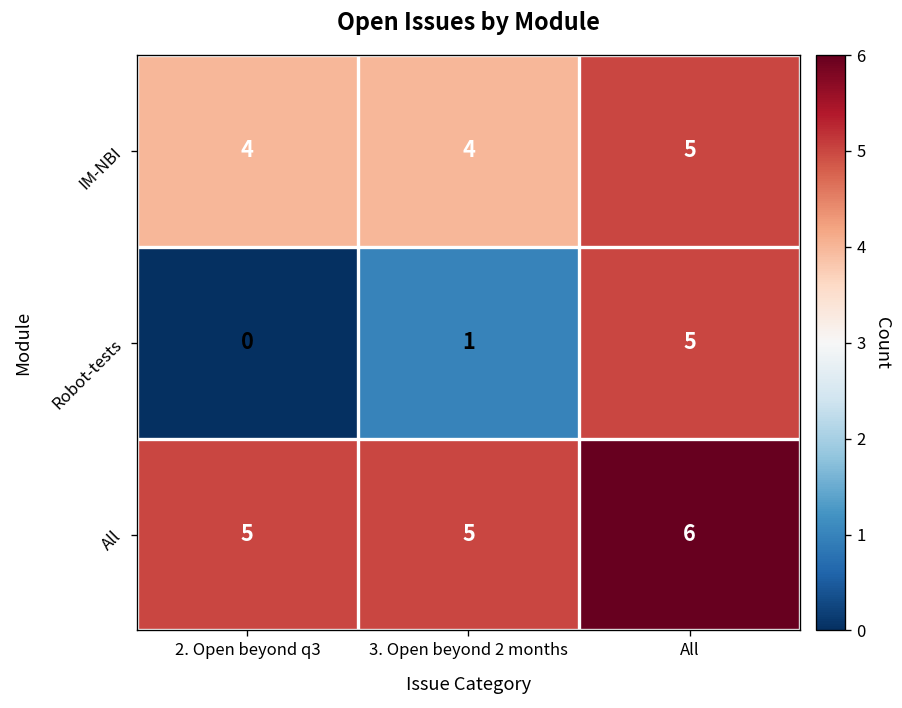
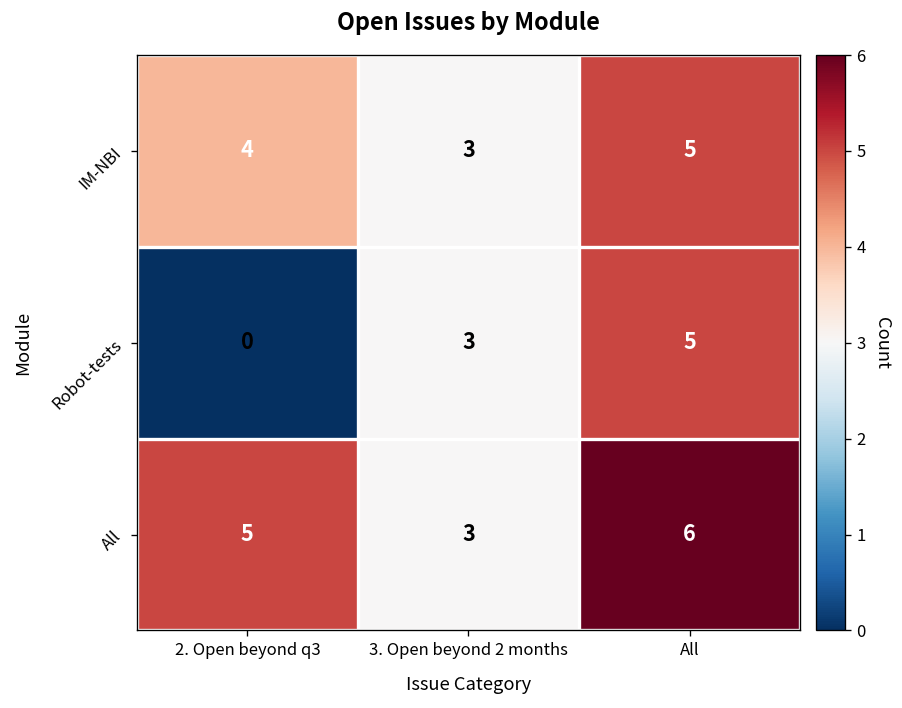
IM-NBI, 3. Open beyond 2 months: 4 -> 3
Robot-tests, 3. Open beyond 2 months: 1 -> 3
All, 3. Open beyond 2 months: 5 -> 3
